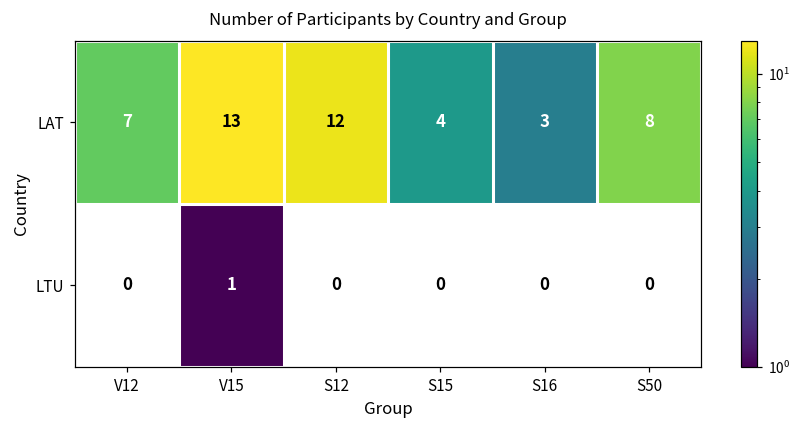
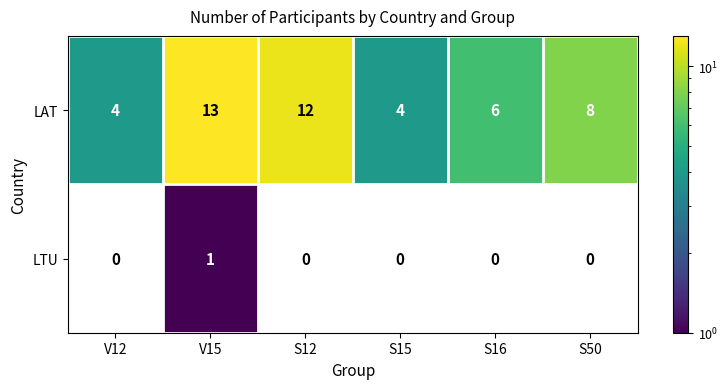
LAT, V12: 7 -> 4
LAT, S16: 3 -> 6
